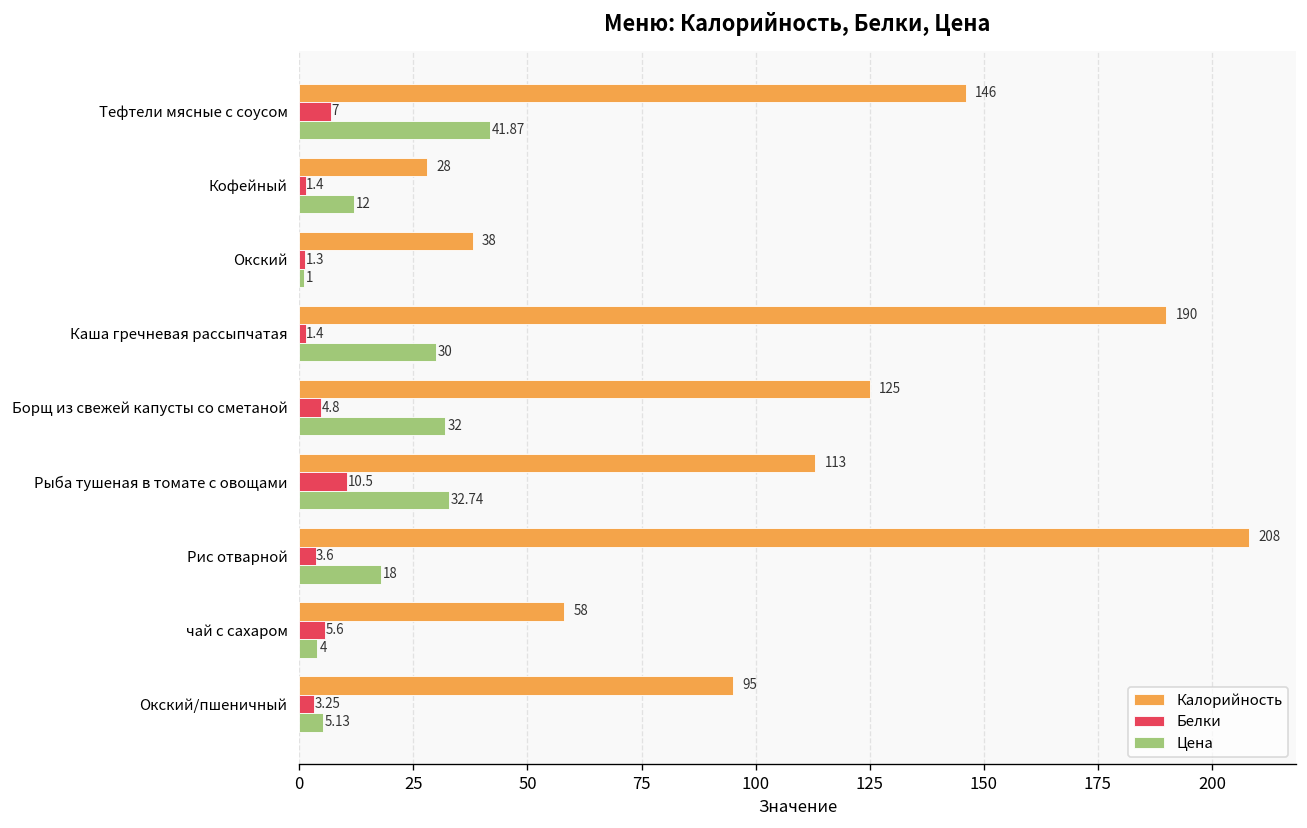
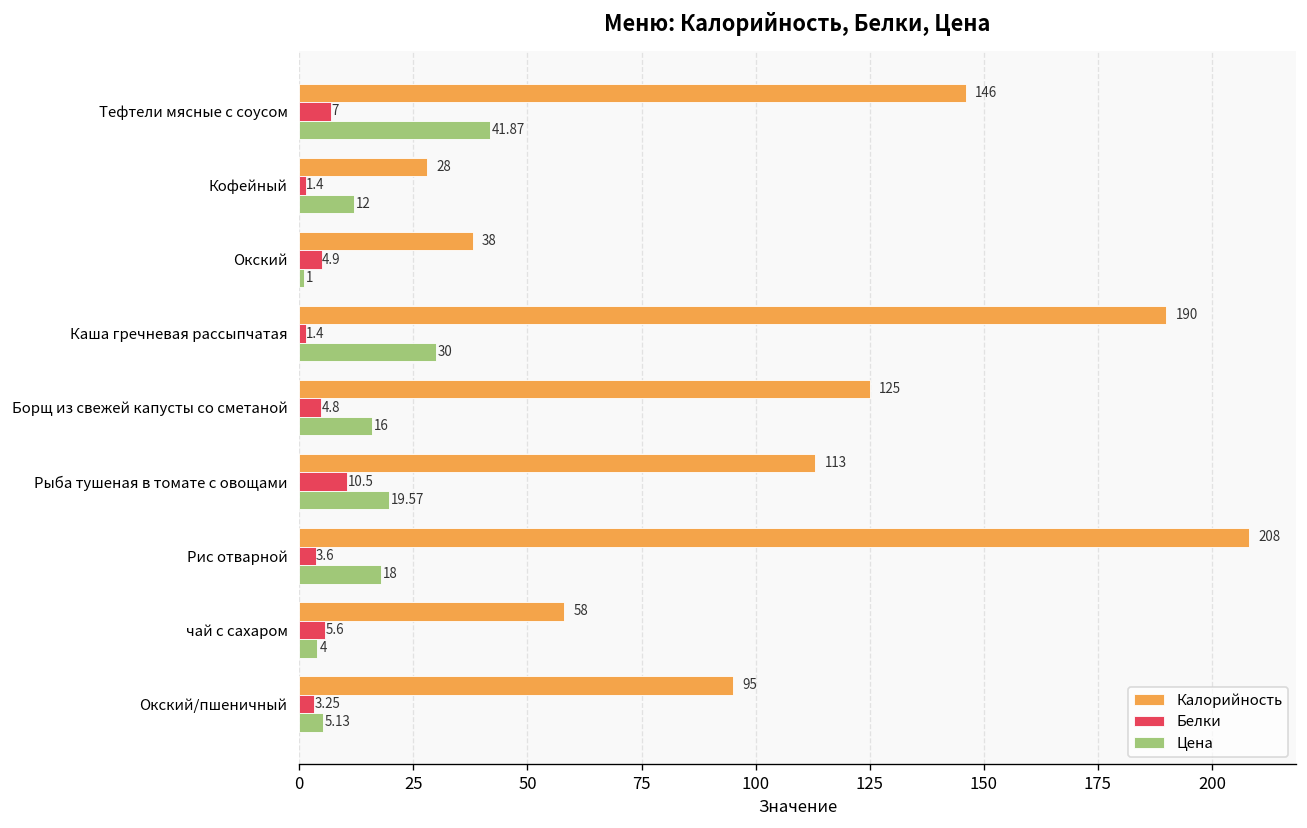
Белки, Окский: 1.3 -> 4.9
Цена, Борщ из свежей капусты со сметаной: 32 -> 16
Цена, Рыба тушеная в томате с овощами: 32.74 -> 19.57
